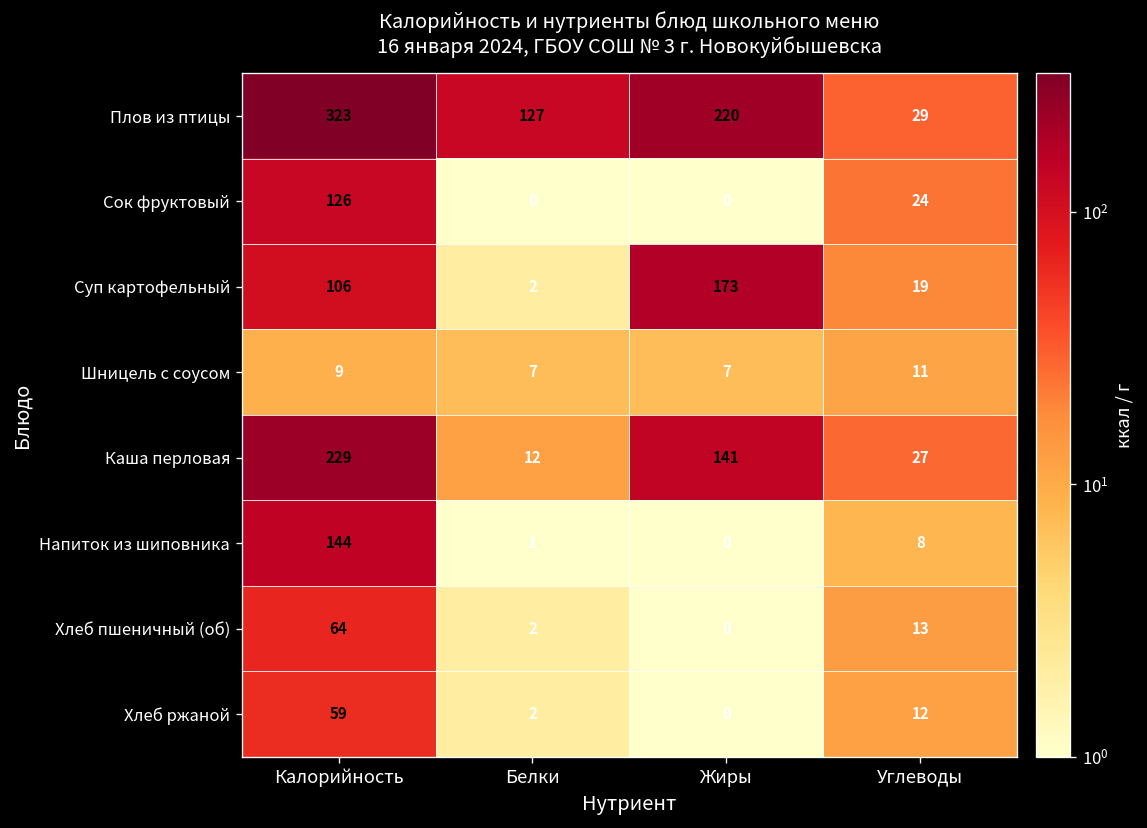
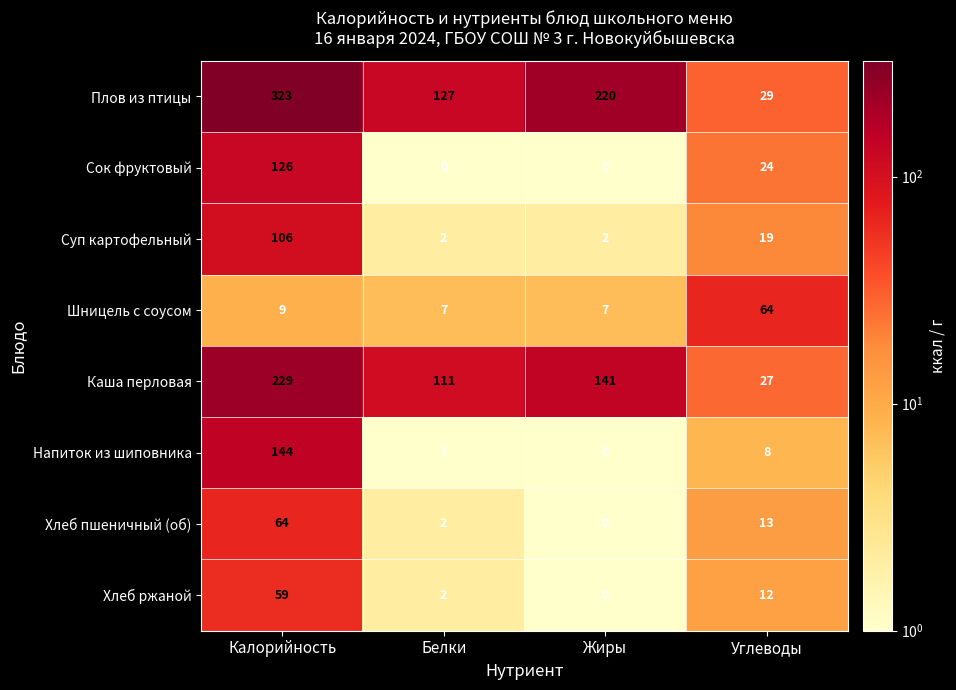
Суп картофельный, Жиры: 173 -> 2
Шницель с соусом, Углеводы: 11 -> 64
Каша перловая, Белки: 12 -> 111
